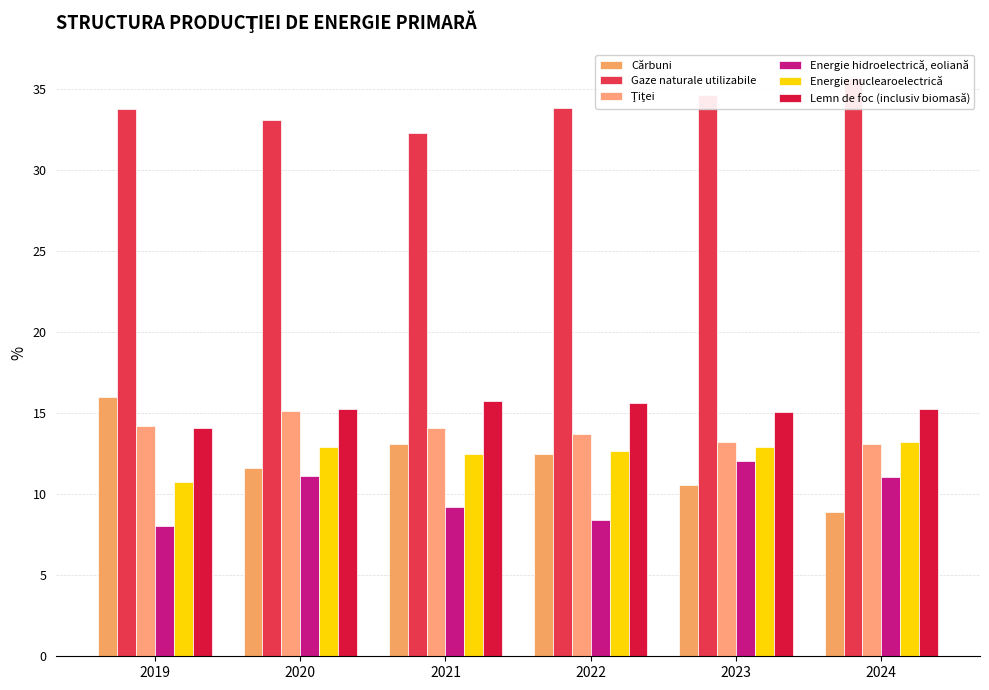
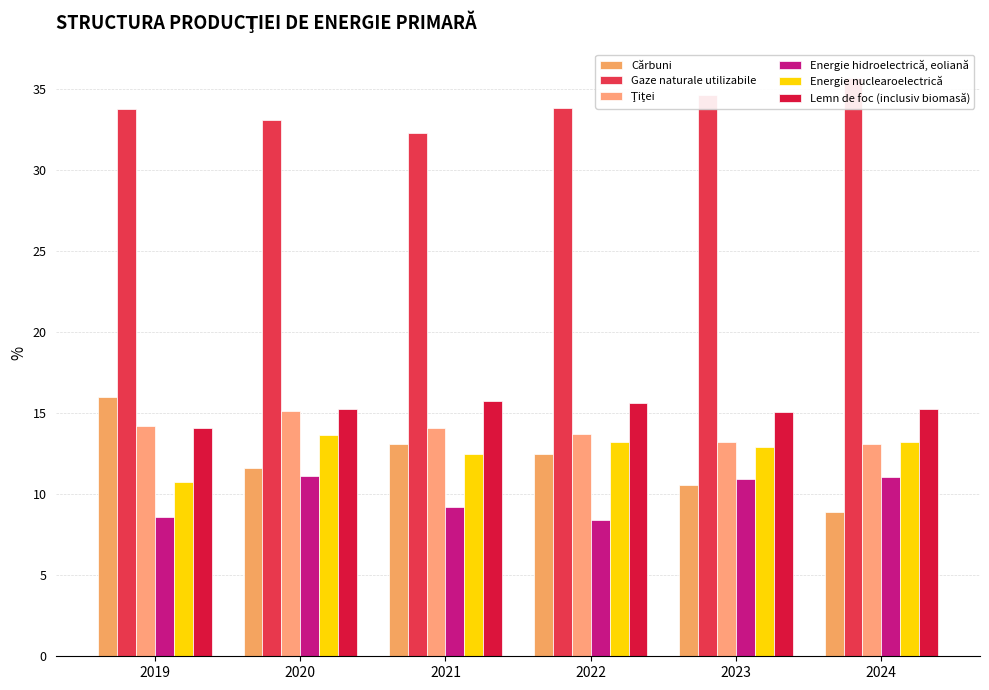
Energie hidroelectrică, eoliană, 2019: 8.0 -> 8.6
Energie nuclearoelectrică, 2020: 12.9 -> 13.7
Energie nuclearoelectrică, 2022: 12.7 -> 13.2
Energie hidroelectrică, eoliană, 2023: 12.0 -> 10.9
